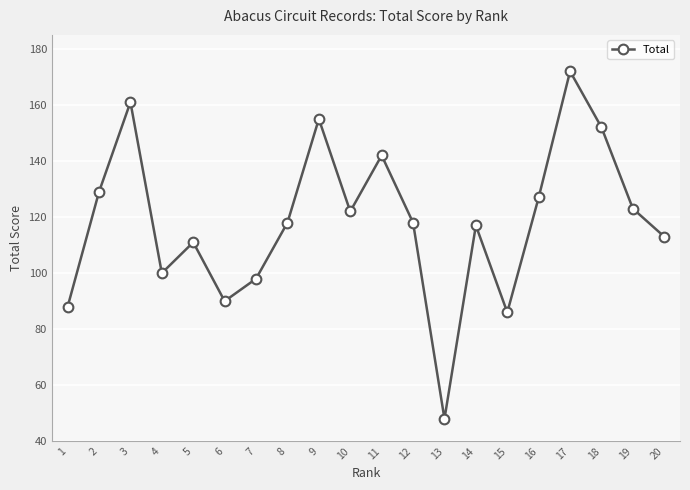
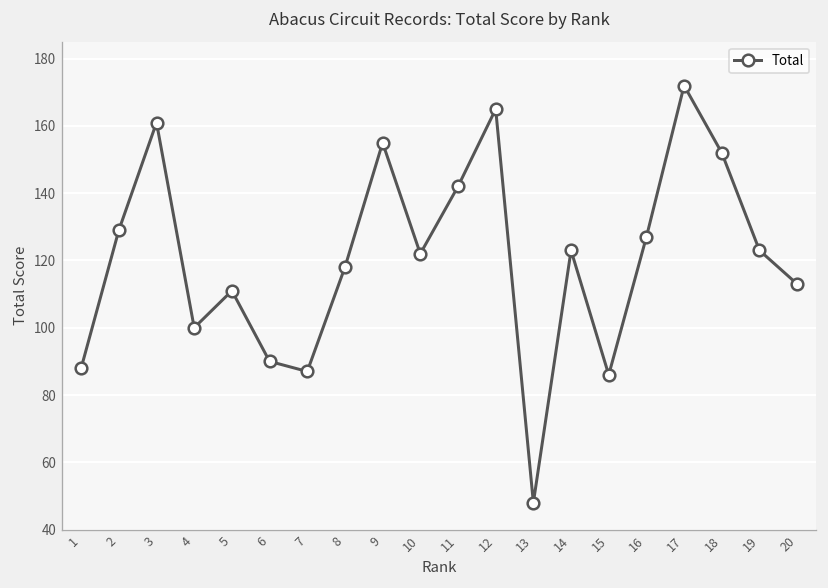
7: 98 -> 87
12: 118 -> 165
14: 117 -> 123
